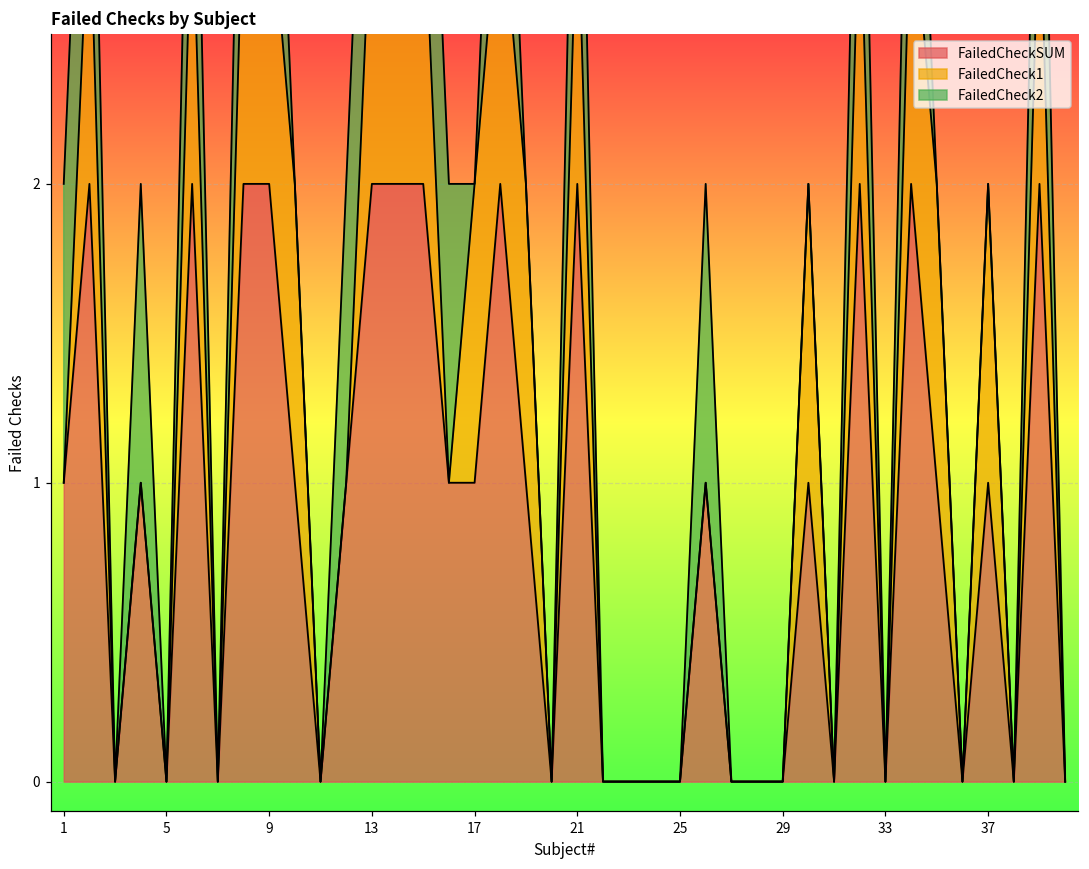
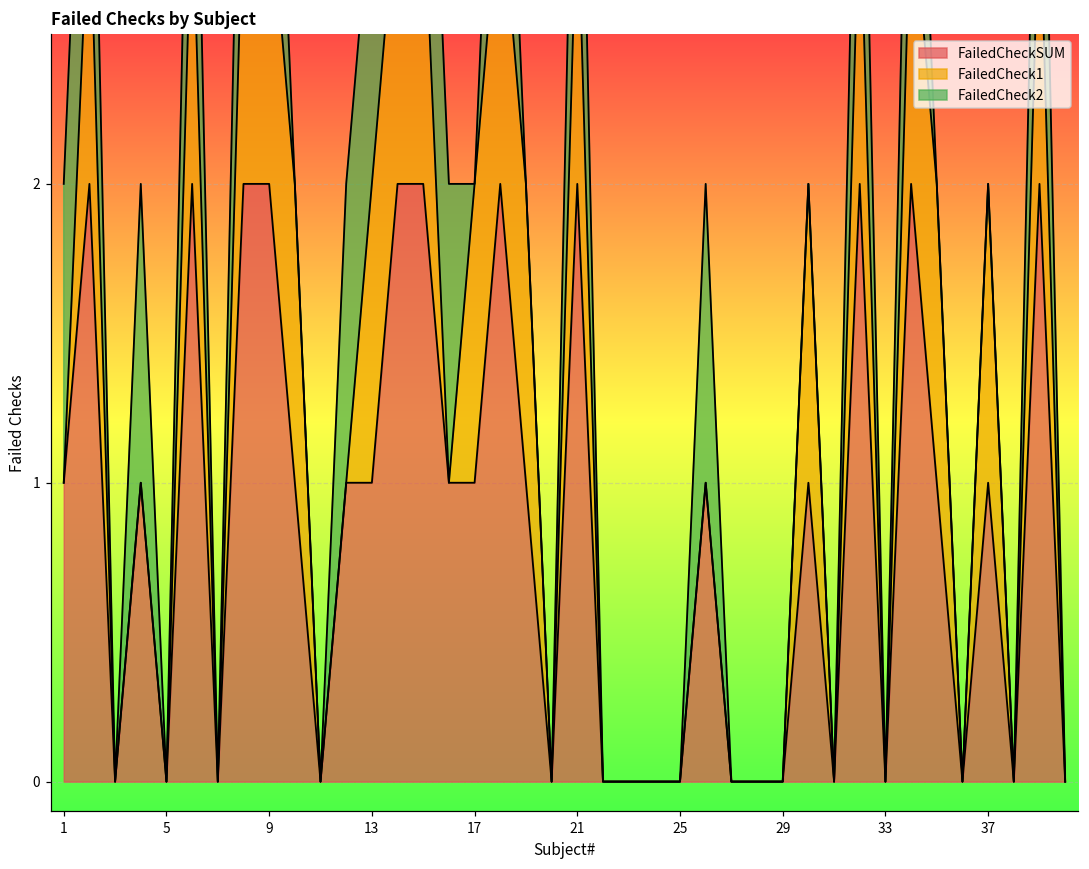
FailedCheckSUM, 13: 2 -> 1
